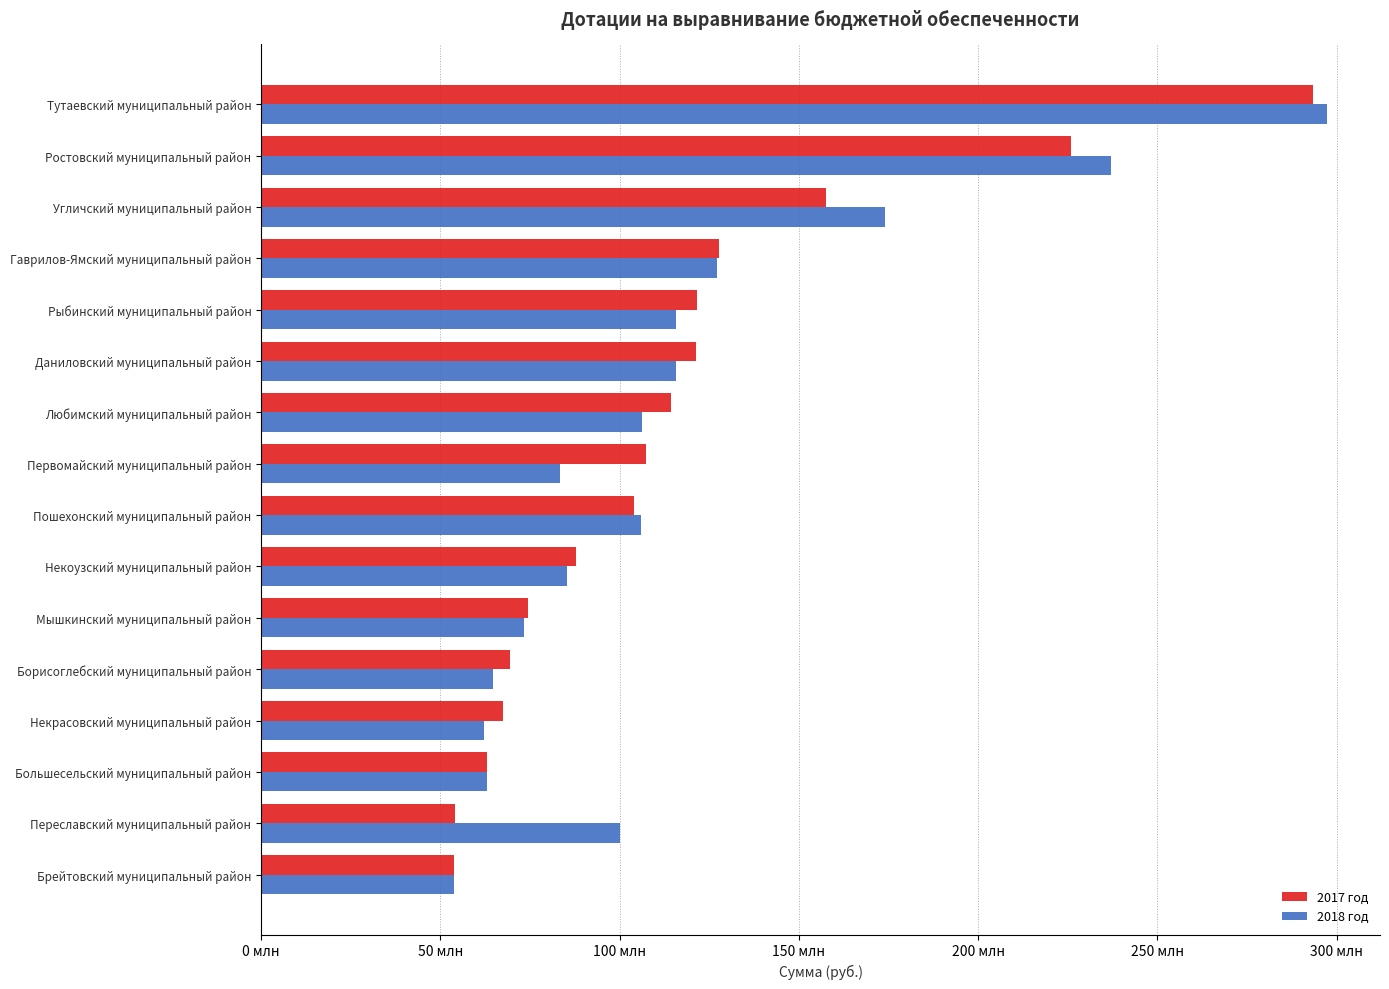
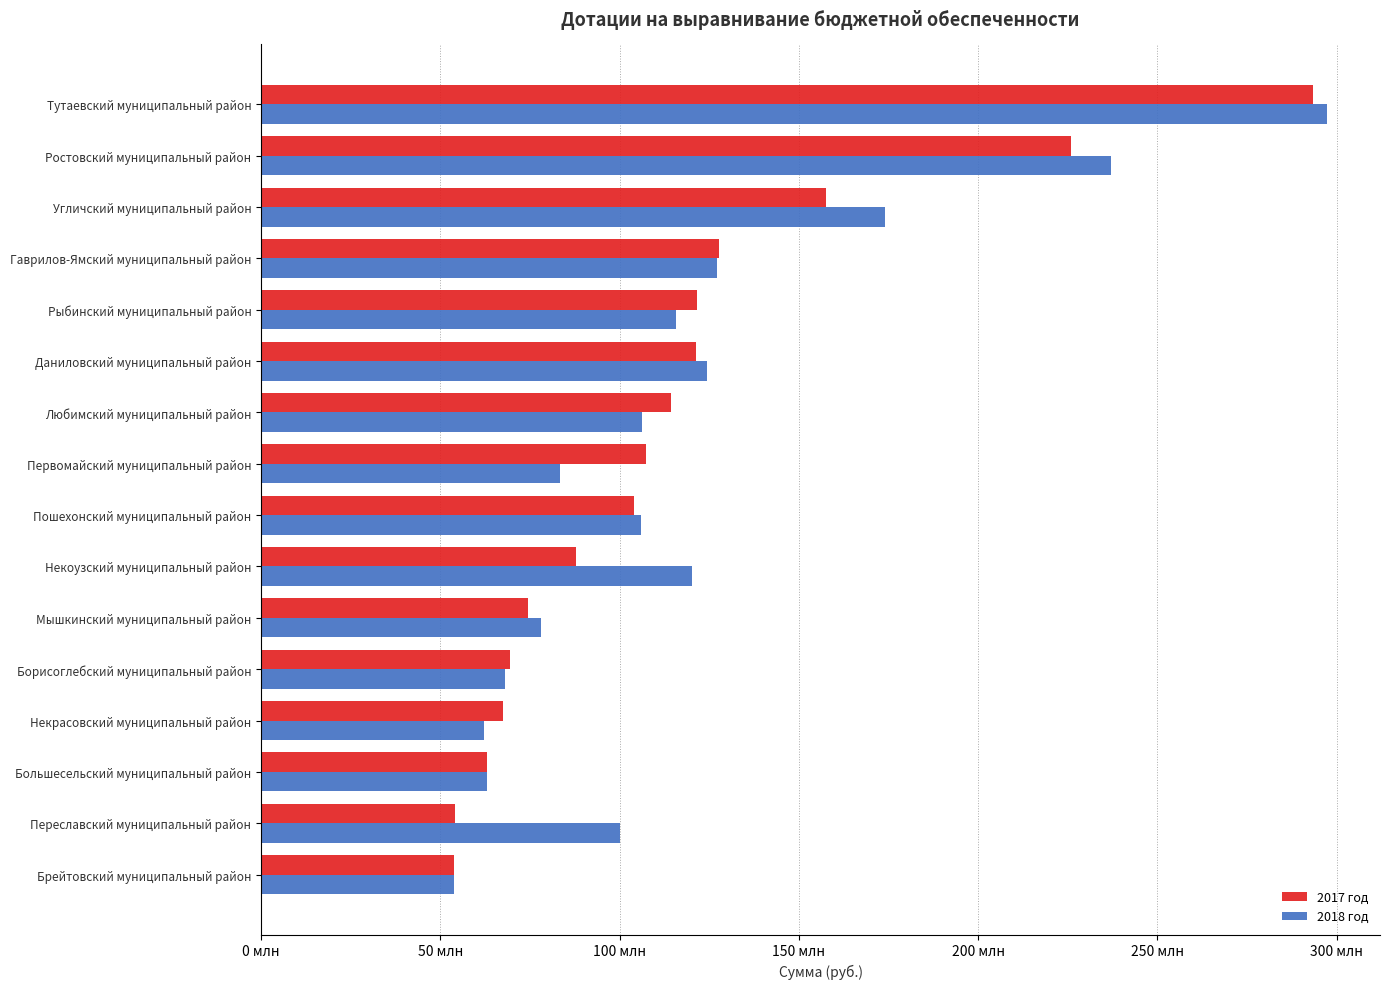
2018 год, Даниловский муниципальный район: 116 млн -> 124 млн
2018 год, Некоузский муниципальный район: 85 млн -> 120 млн
2018 год, Мышкинский муниципальный район: 73 млн -> 78 млн
2018 год, Борисоглебский муниципальный район: 65 млн -> 68 млн
